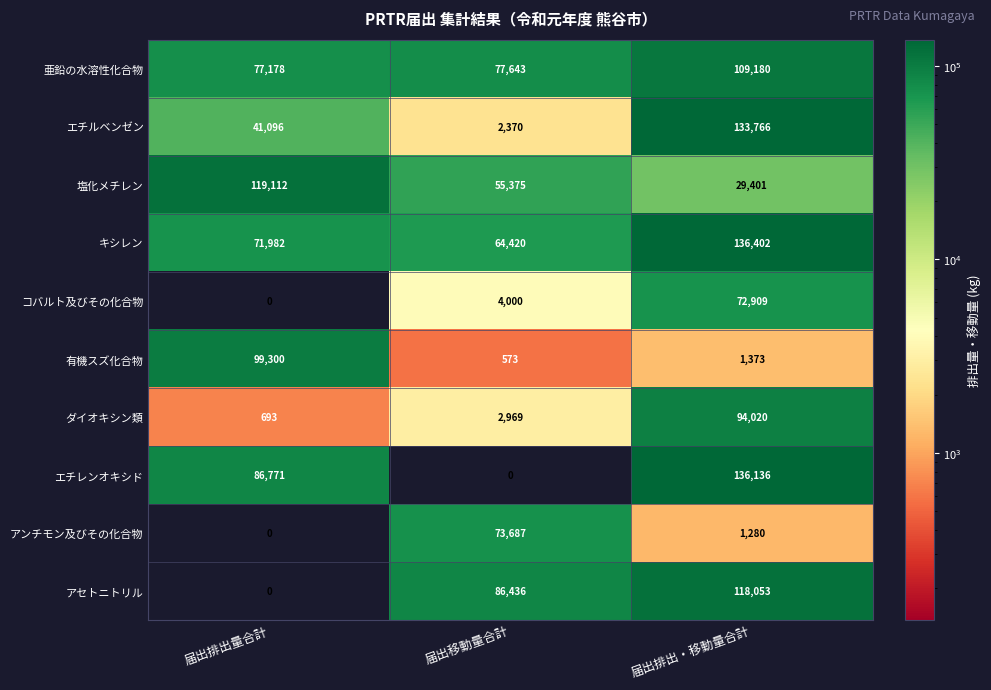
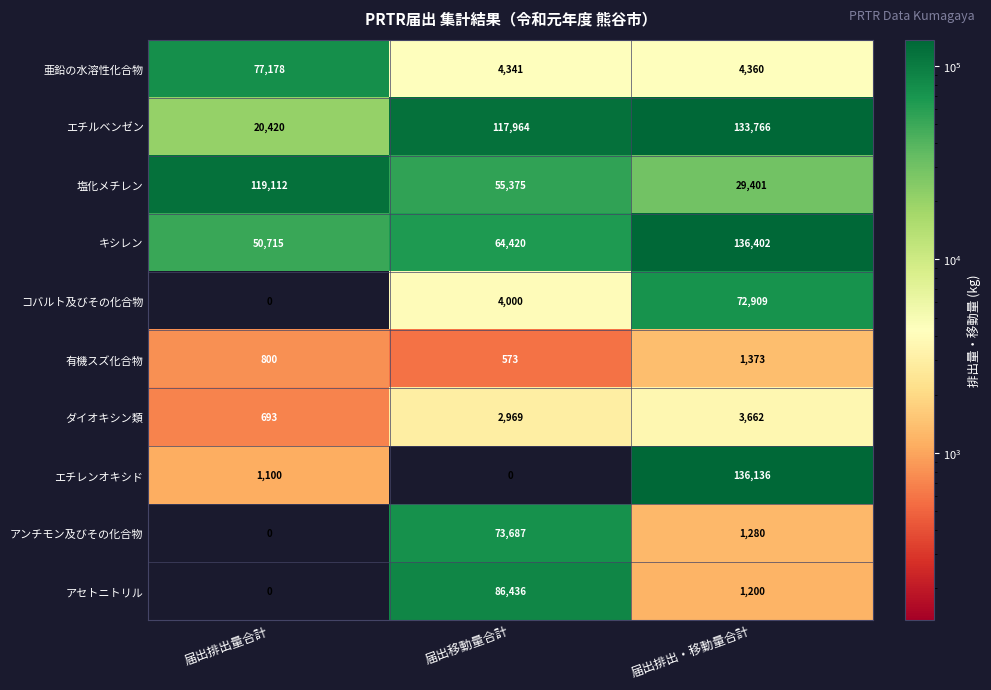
亜鉛の水溶性化合物, 届出移動量合計: 77,643 -> 4,341
亜鉛の水溶性化合物, 届出排出・移動量合計: 109,180 -> 4,360
エチルベンゼン, 届出排出量合計: 41,096 -> 20,420
エチルベンゼン, 届出移動量合計: 2,370 -> 117,964
キシレン, 届出排出量合計: 71,982 -> 50,715
有機スズ化合物, 届出排出量合計: 99,300 -> 800
ダイオキシン類, 届出排出・移動量合計: 94,020 -> 3,662
エチレンオキシド, 届出排出量合計: 86,771 -> 1,100
アセトニトリル, 届出排出・移動量合計: 118,053 -> 1,200
